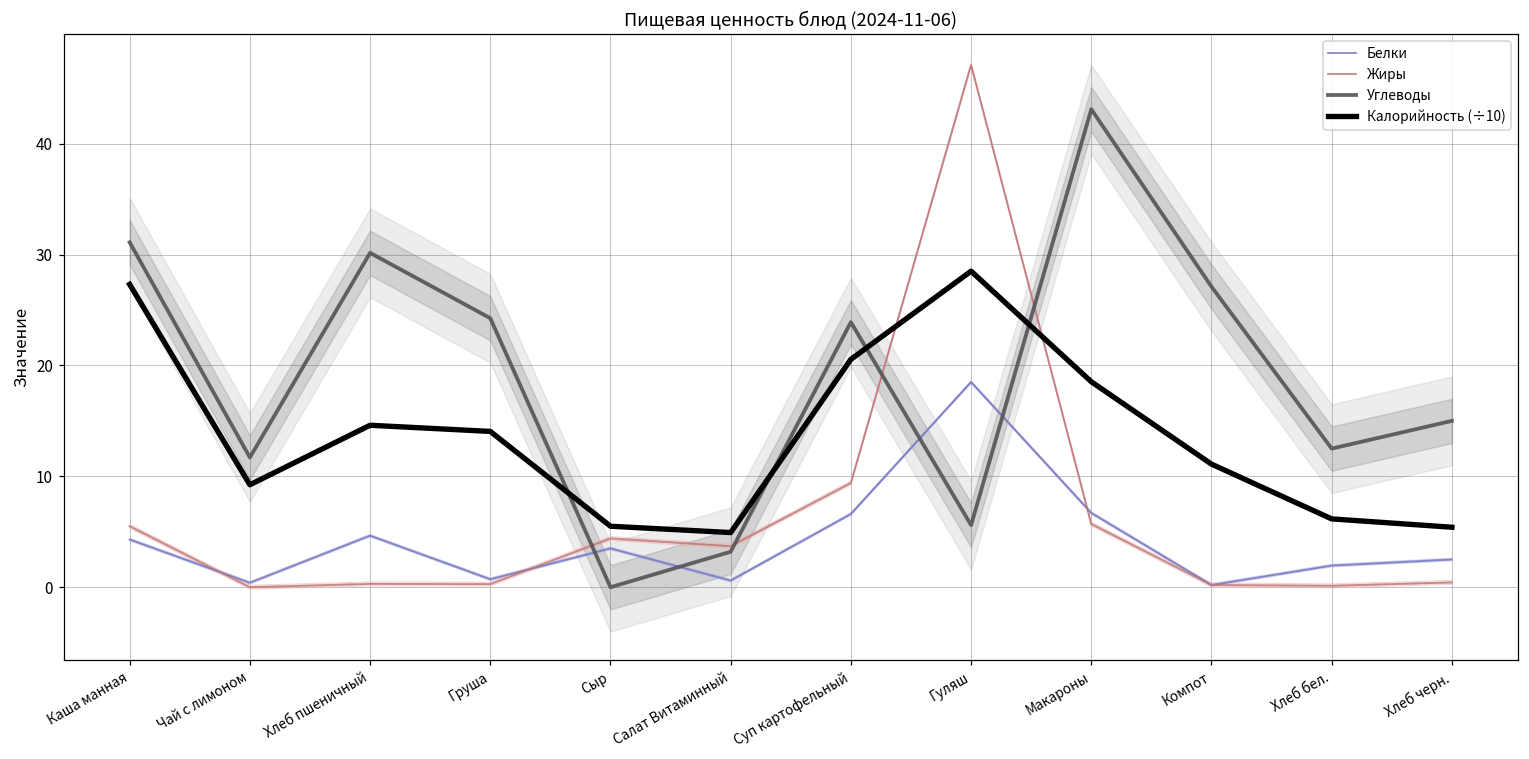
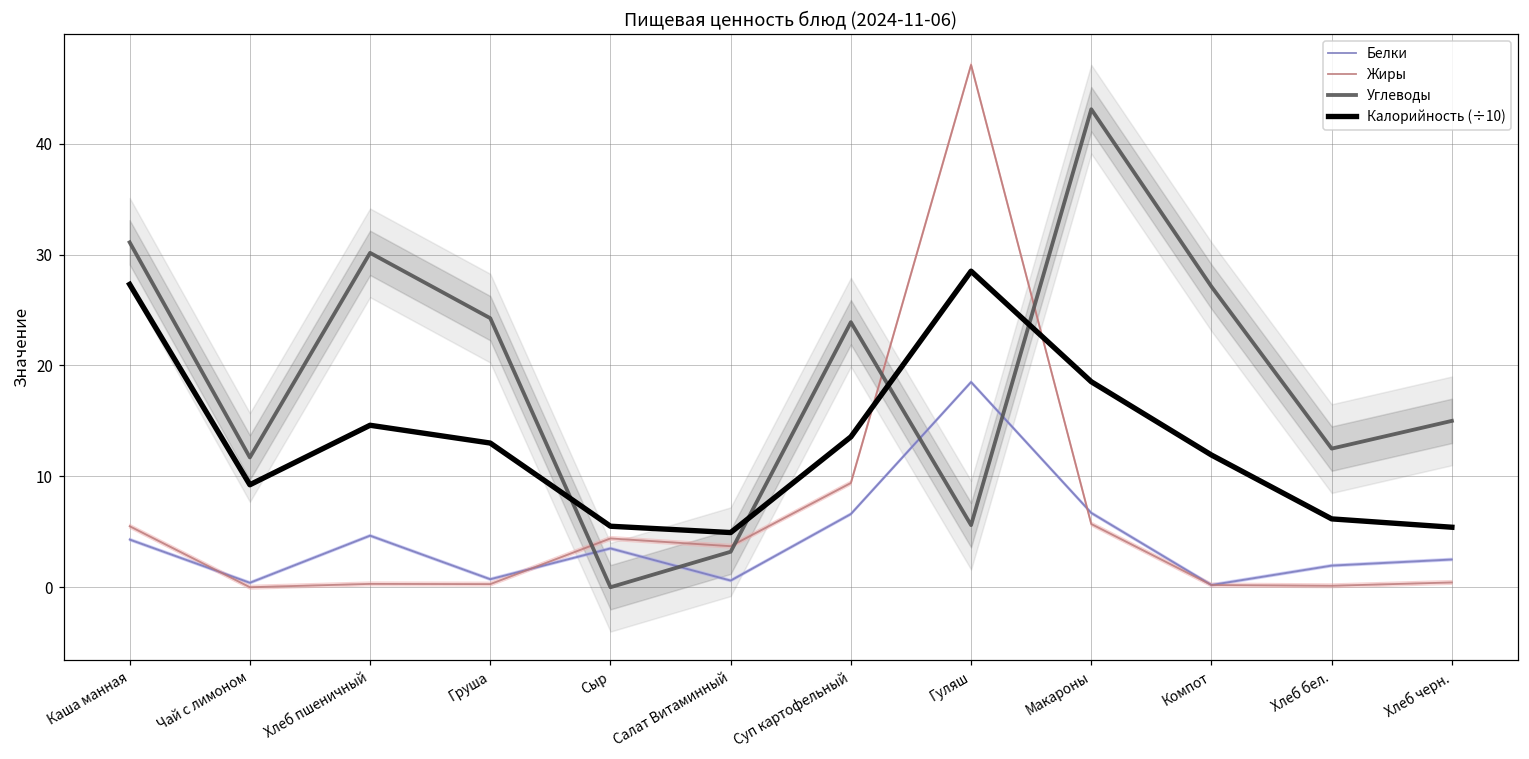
Калорийность (÷10), Груша: 14.1 -> 13.0
Калорийность (÷10), Суп картофельный: 20.6 -> 13.6
Калорийность (÷10), Компот: 11.1 -> 11.9
